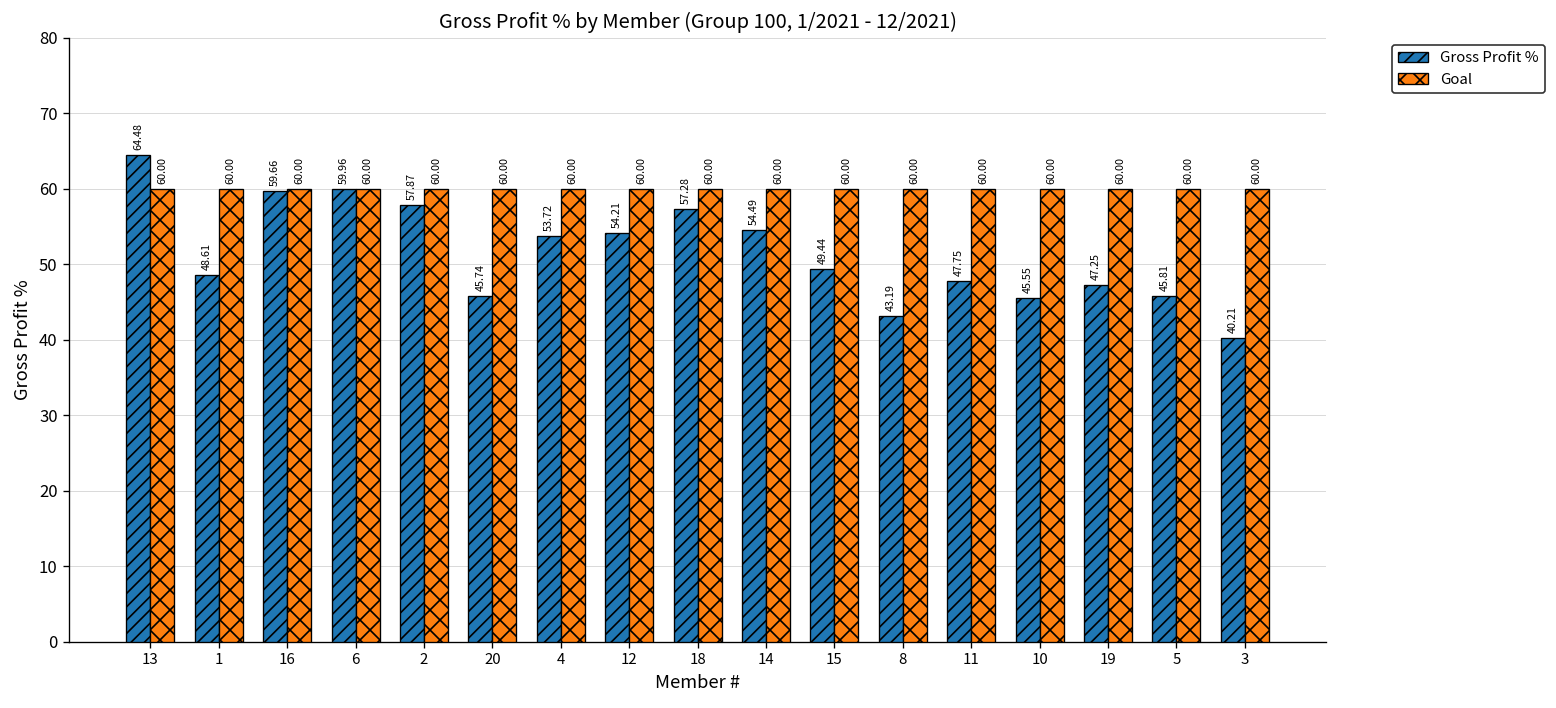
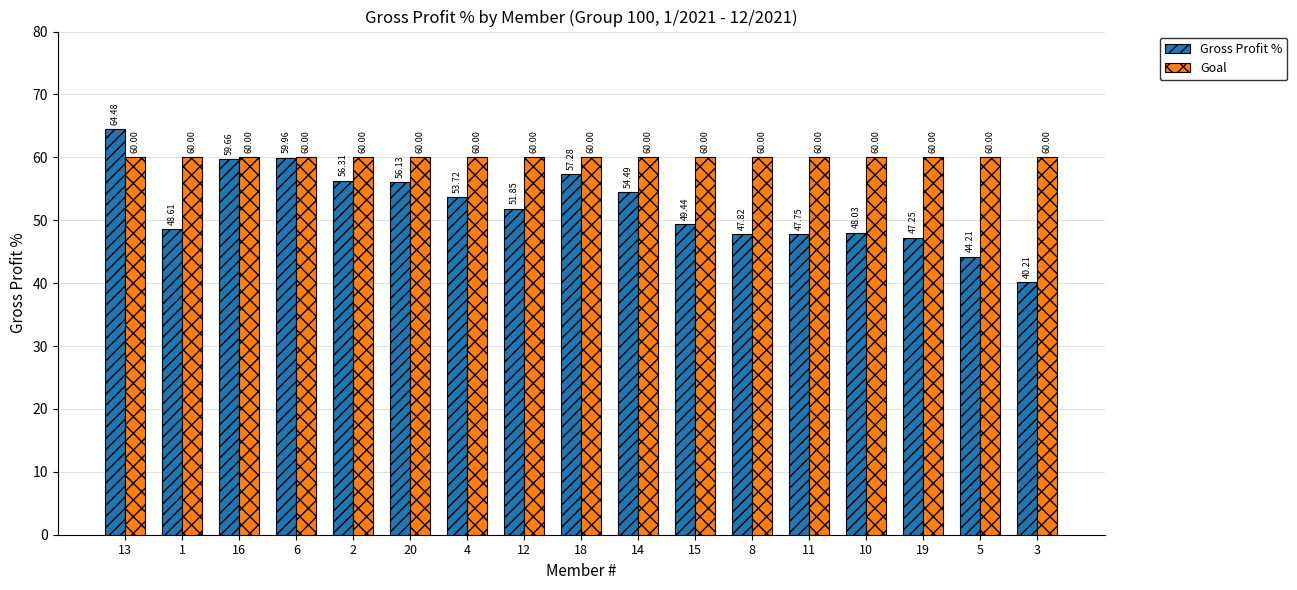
Gross Profit %, 2: 57.87 -> 56.31
Gross Profit %, 20: 45.74 -> 56.13
Gross Profit %, 12: 54.21 -> 51.85
Gross Profit %, 8: 43.19 -> 47.82
Gross Profit %, 10: 45.55 -> 48.03
Gross Profit %, 5: 45.81 -> 44.21
